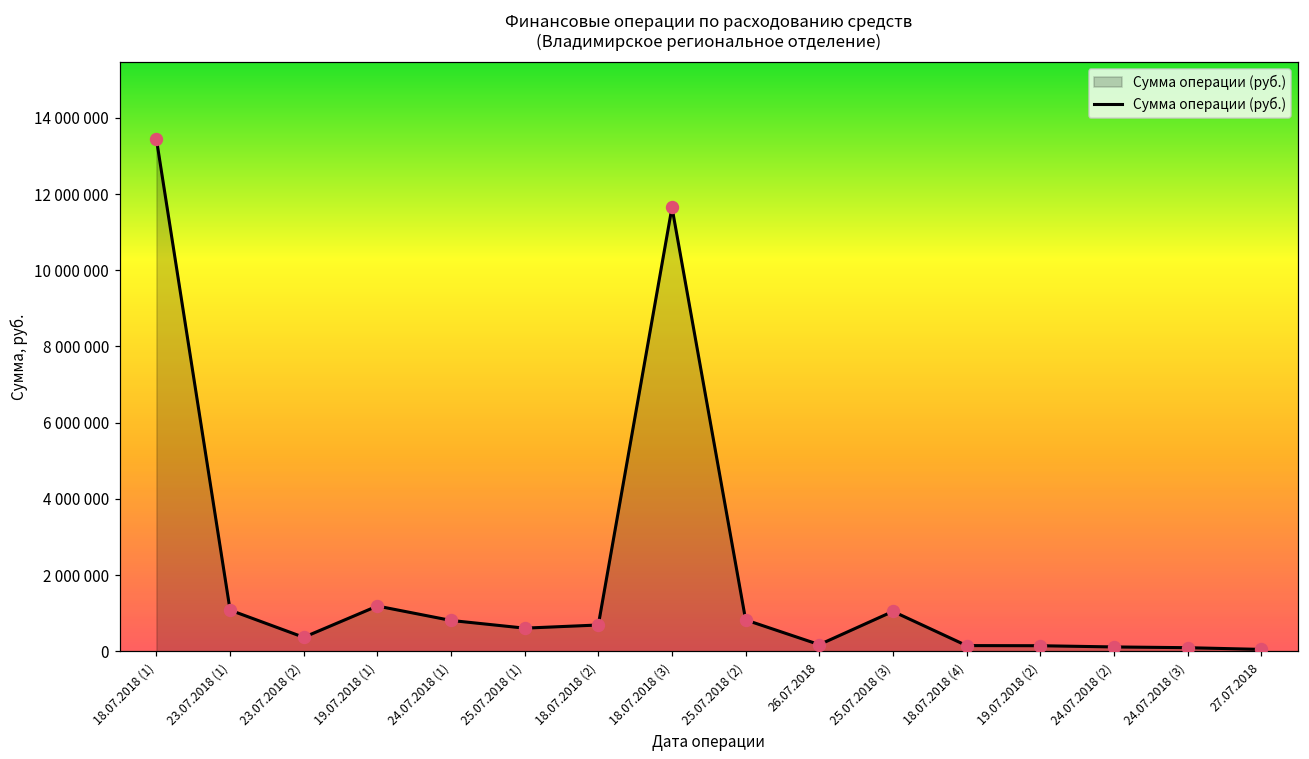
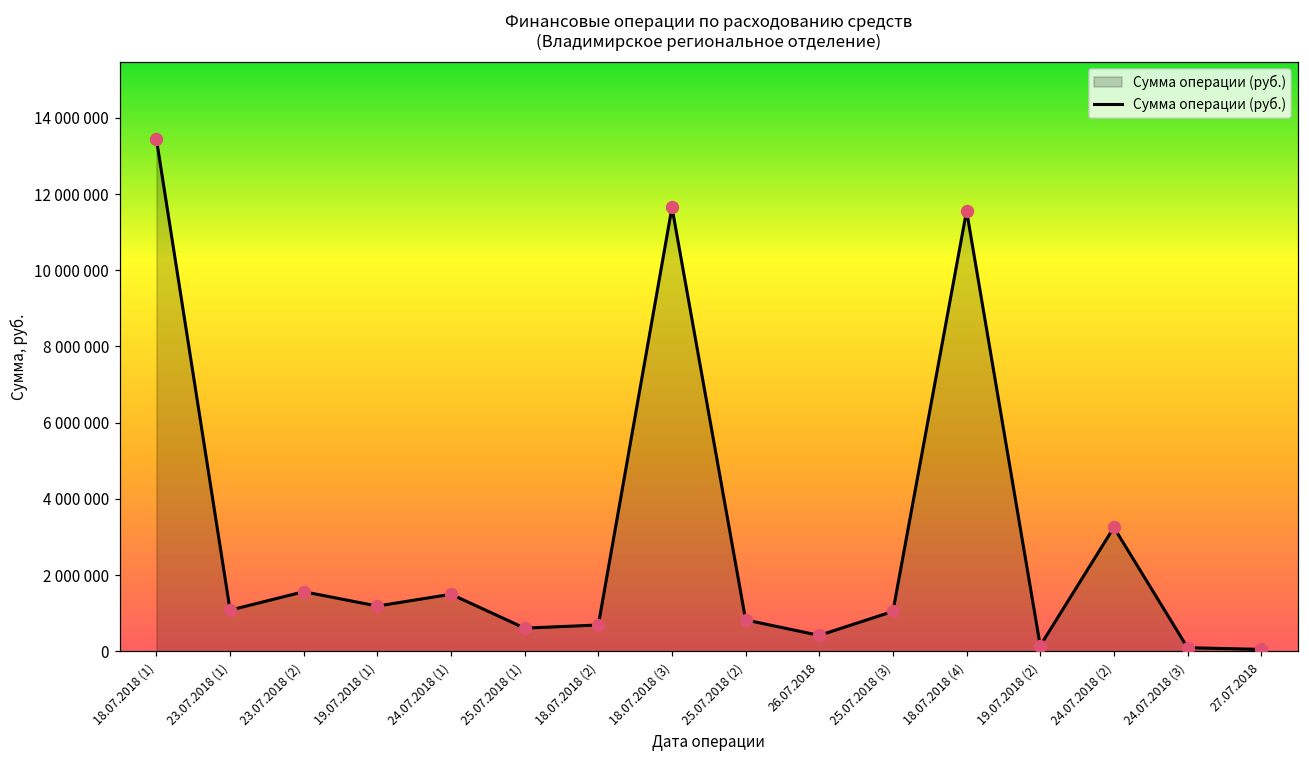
23.07.2018 (2): 400000 -> 1600000
24.07.2018 (1): 800000 -> 1500000
26.07.2018: 200000 -> 400000
18.07.2018 (4): 200000 -> 11600000
24.07.2018 (2): 100000 -> 3300000
